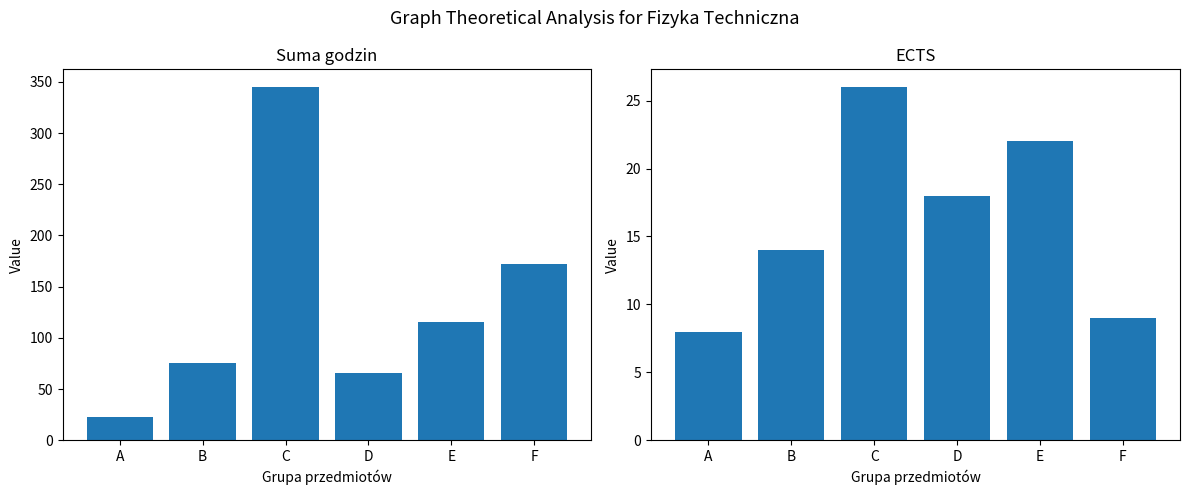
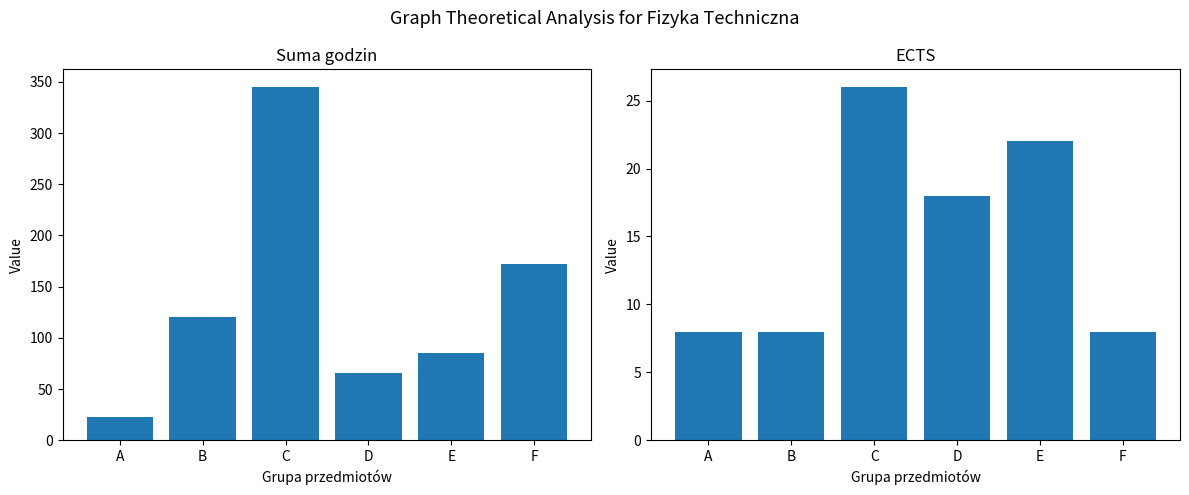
Suma godzin, B: 75 -> 120
Suma godzin, E: 115 -> 85
ECTS, B: 14 -> 8
ECTS, F: 9 -> 8
